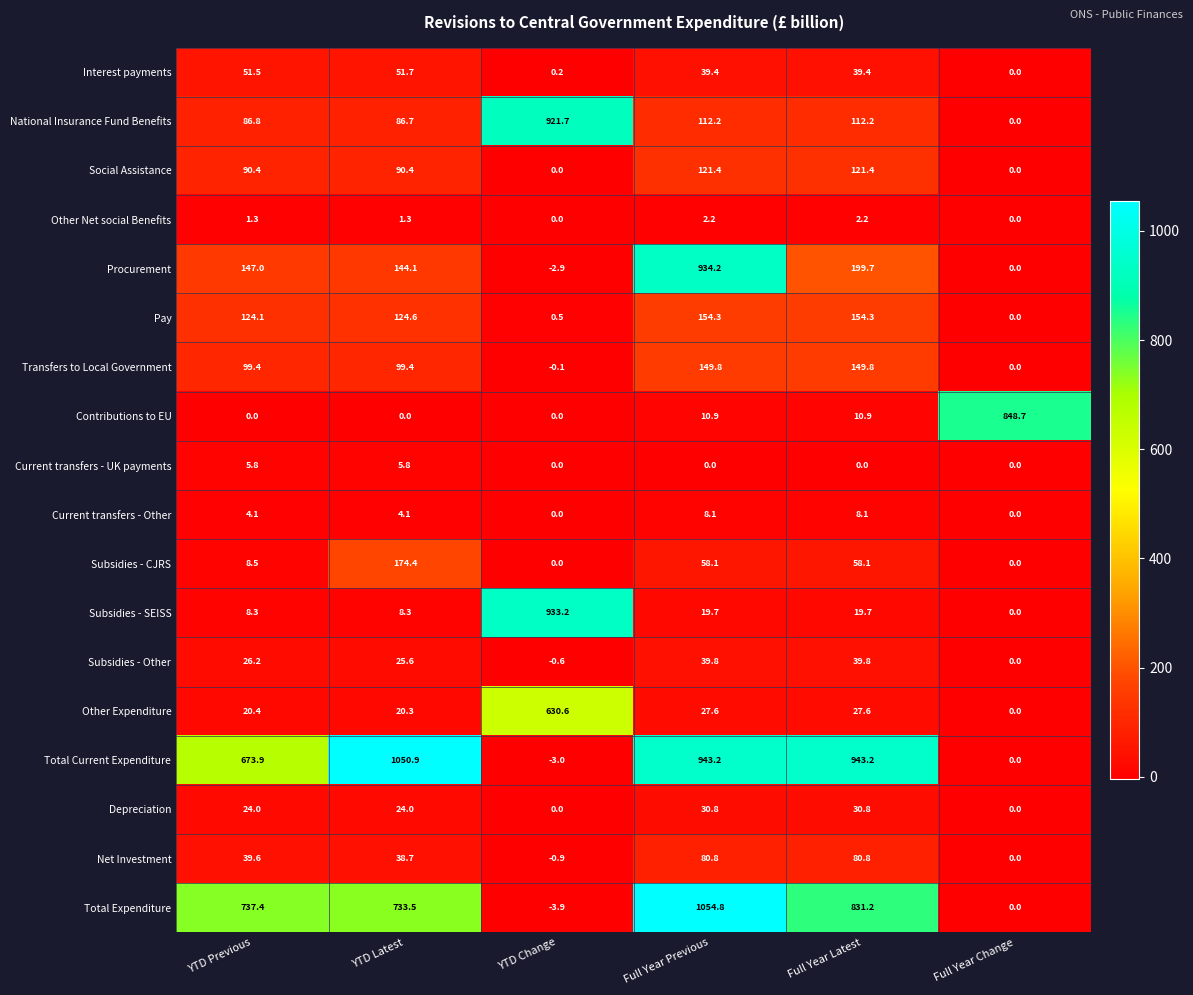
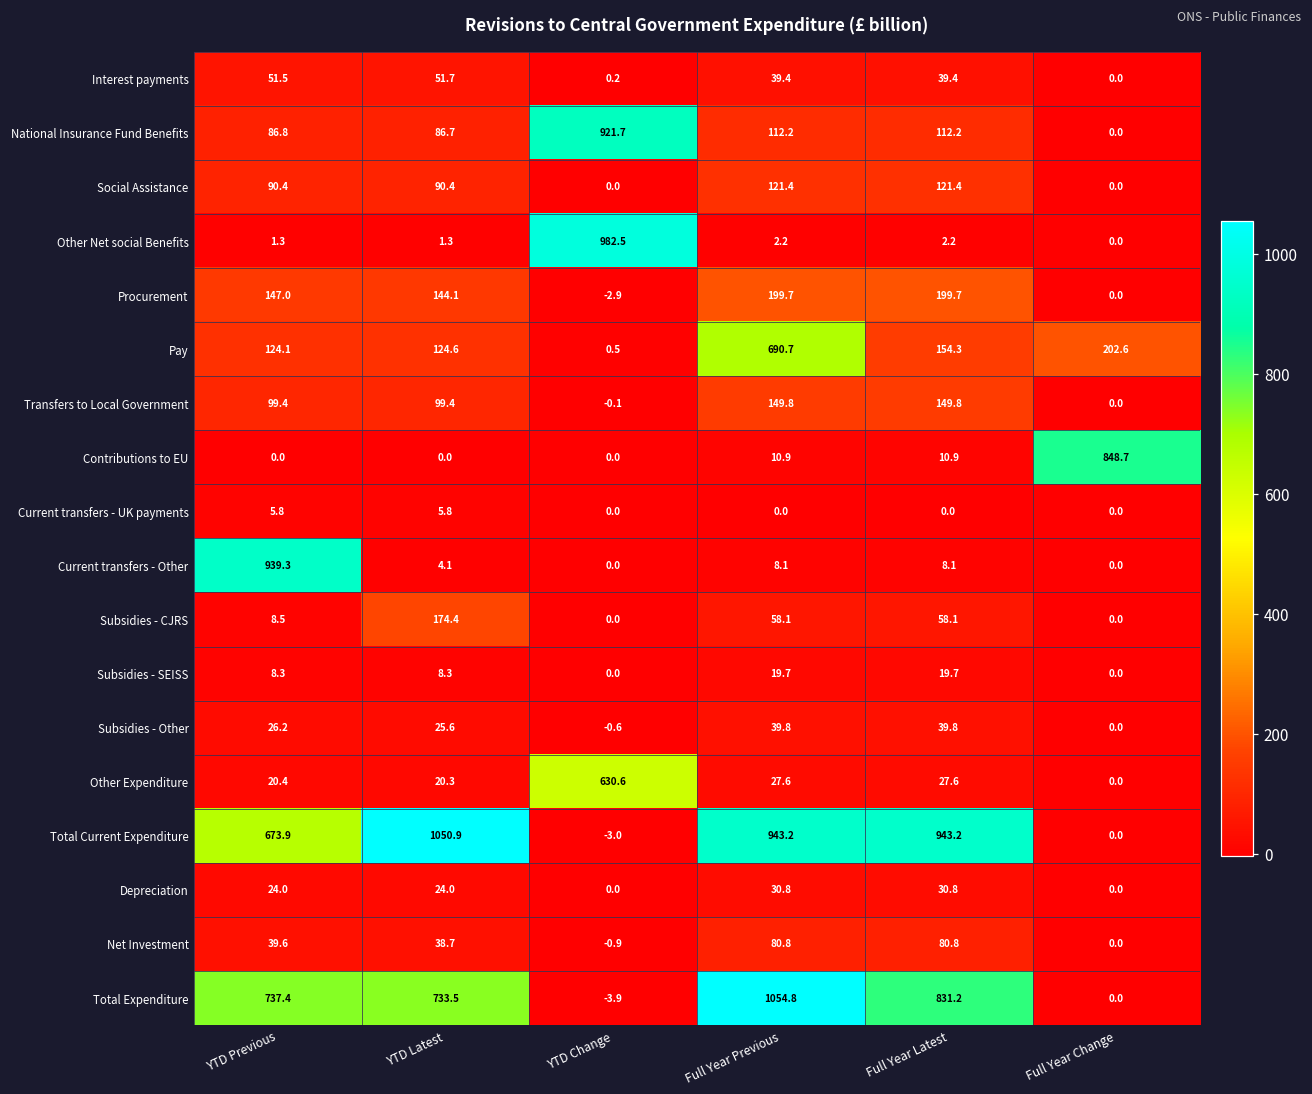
Other Net social Benefits, YTD Change: 0.0 -> 982.5
Procurement, Full Year Previous: 934.2 -> 199.7
Pay, Full Year Previous: 154.3 -> 690.7
Pay, Full Year Change: 0.0 -> 202.6
Current transfers - Other, YTD Previous: 4.1 -> 939.3
Subsidies - SEISS, YTD Change: 933.2 -> 0.0
